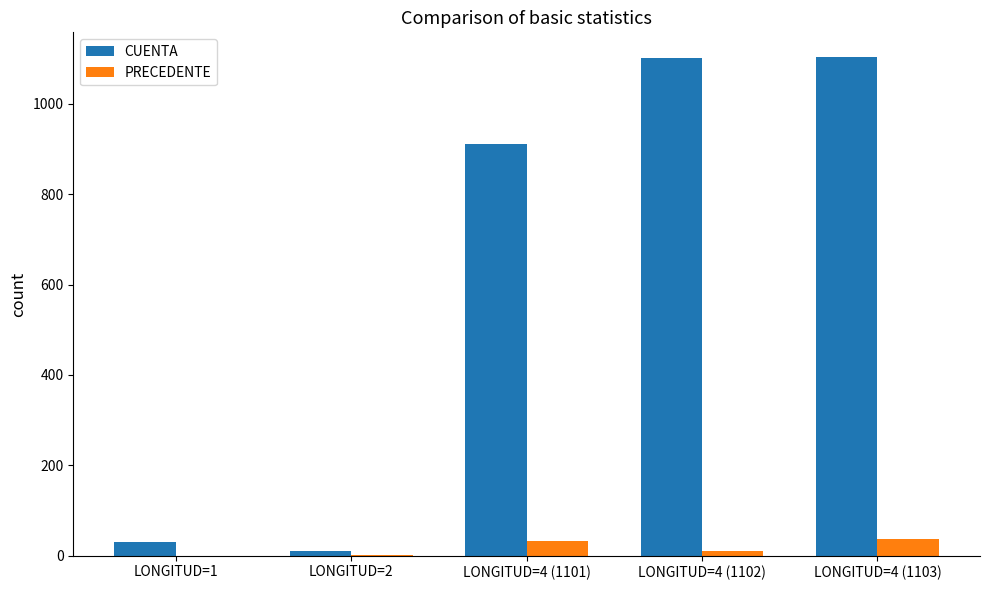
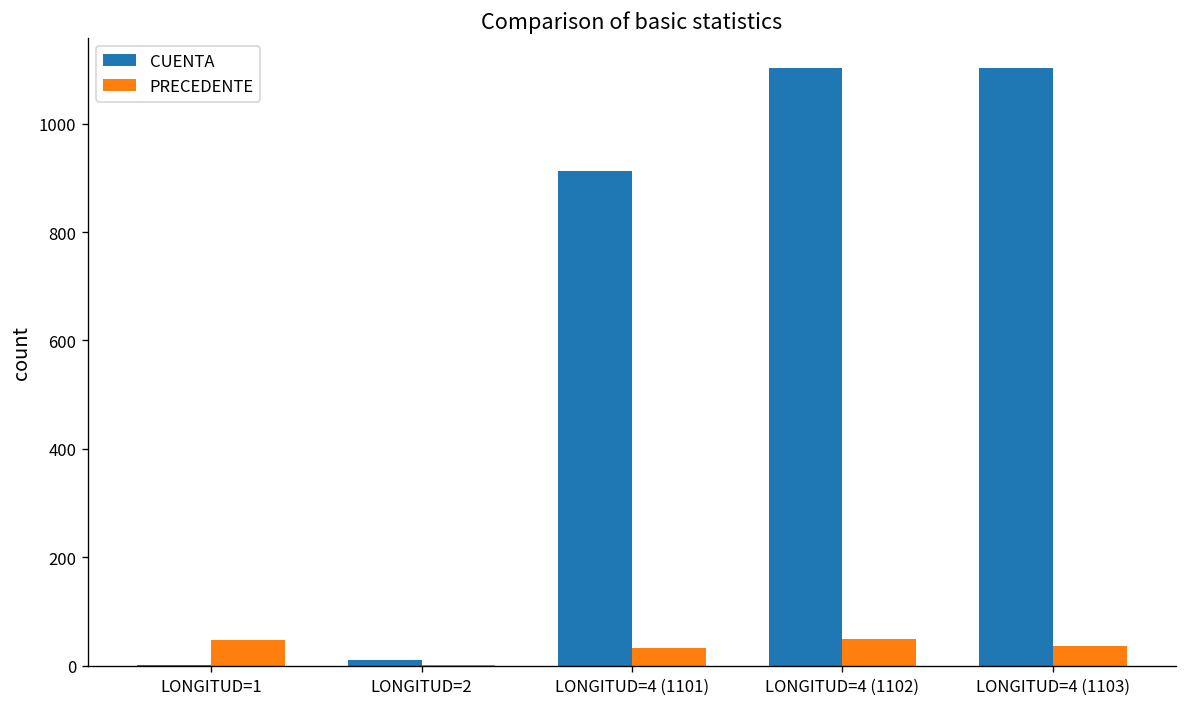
CUENTA, LONGITUD=1: 30 -> 0
PRECEDENTE, LONGITUD=1: 0 -> 50
PRECEDENTE, LONGITUD=4 (1102): 10 -> 50
